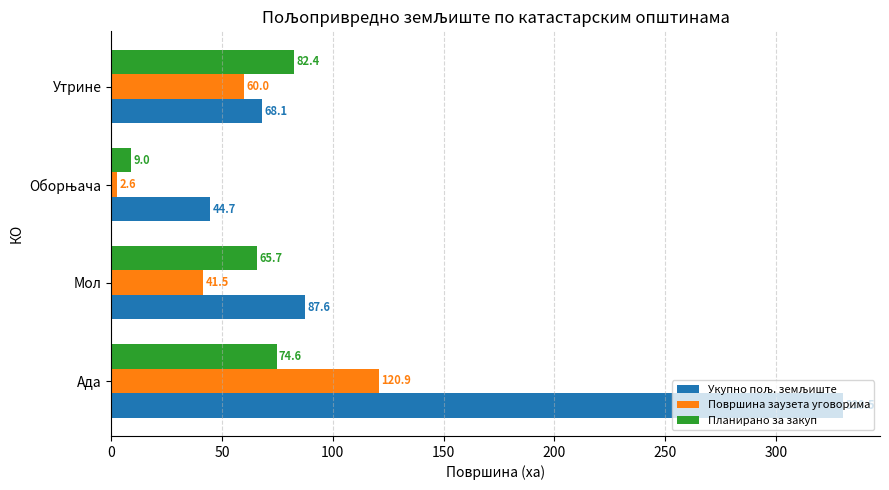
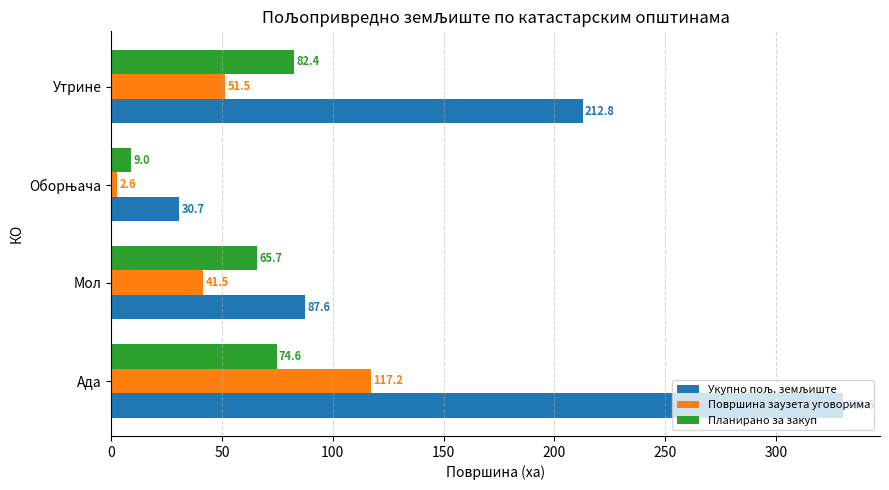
Површина заузета уговорима, Утрине: 60.0 -> 51.5
Укупно пољ. земљиште, Утрине: 68.1 -> 212.8
Укупно пољ. земљиште, Оборњача: 44.7 -> 30.7
Површина заузета уговорима, Ада: 120.9 -> 117.2
